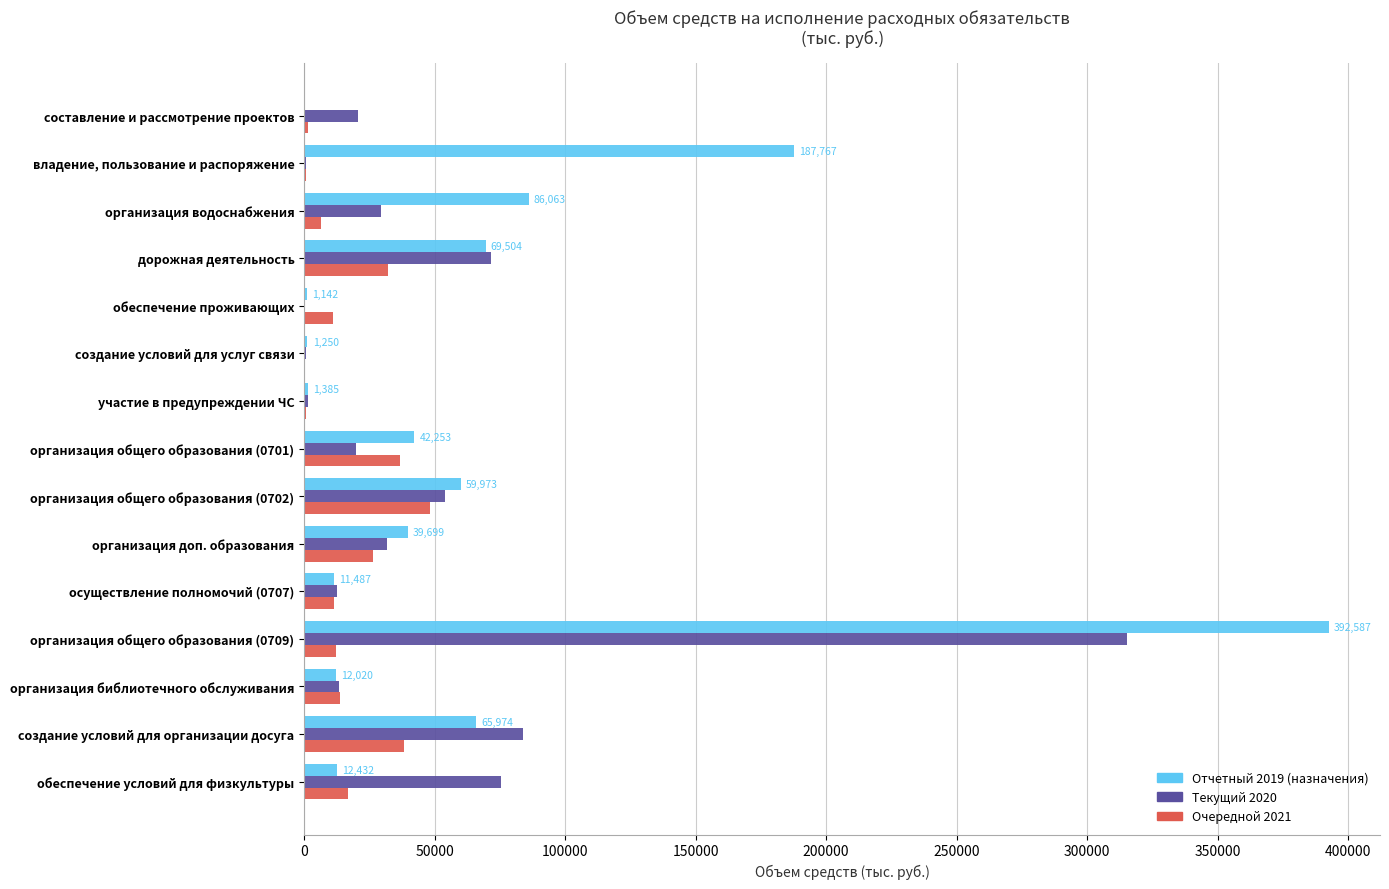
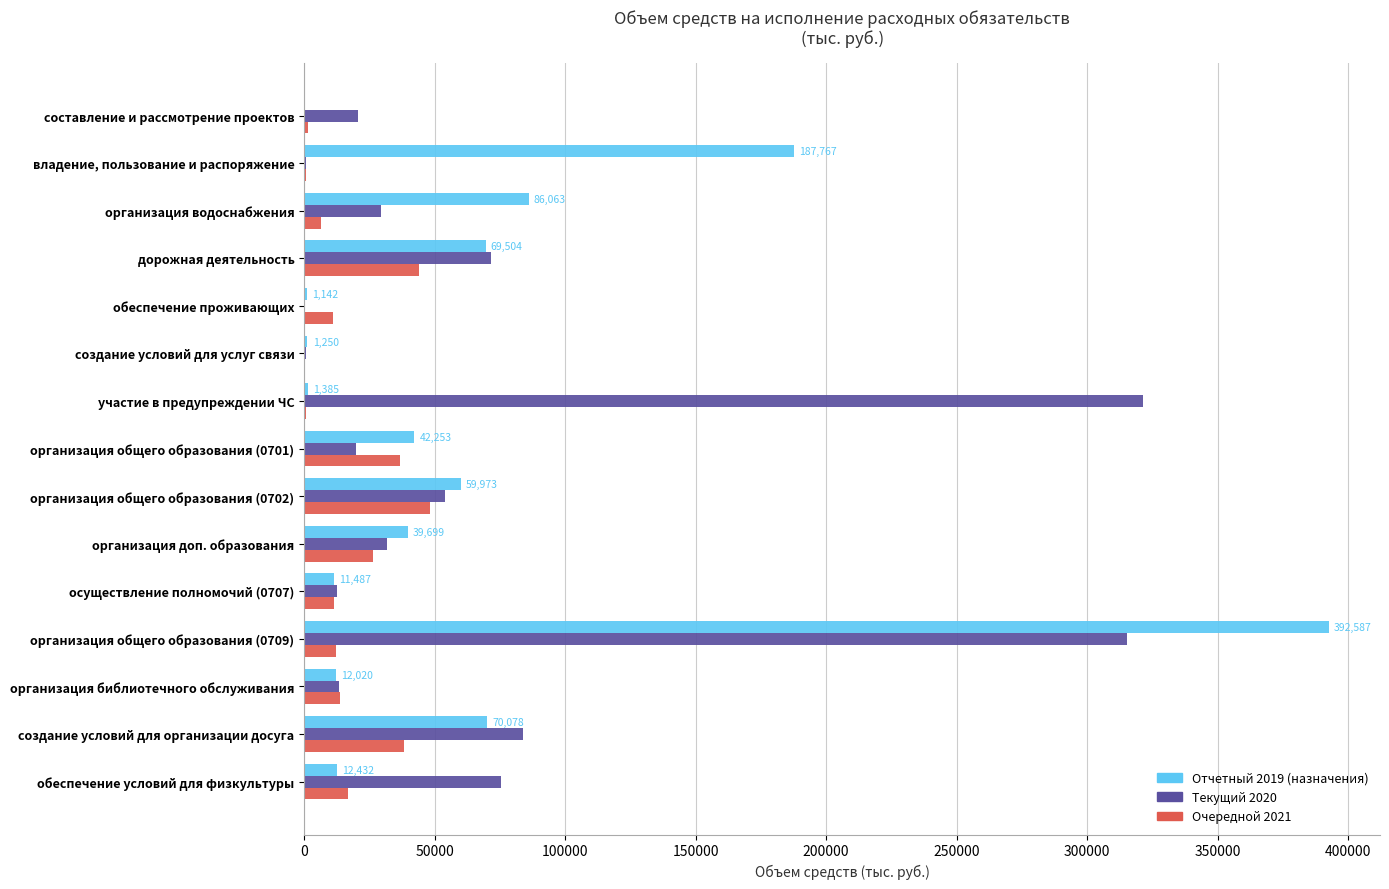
Очередной 2021, дорожная деятельность: 32000 -> 44000
Текущий 2020, участие в предупреждении ЧС: 1000 -> 321000
Отчетный 2019 (назначения), создание условий для организации досуга: 65,974 -> 70,078
